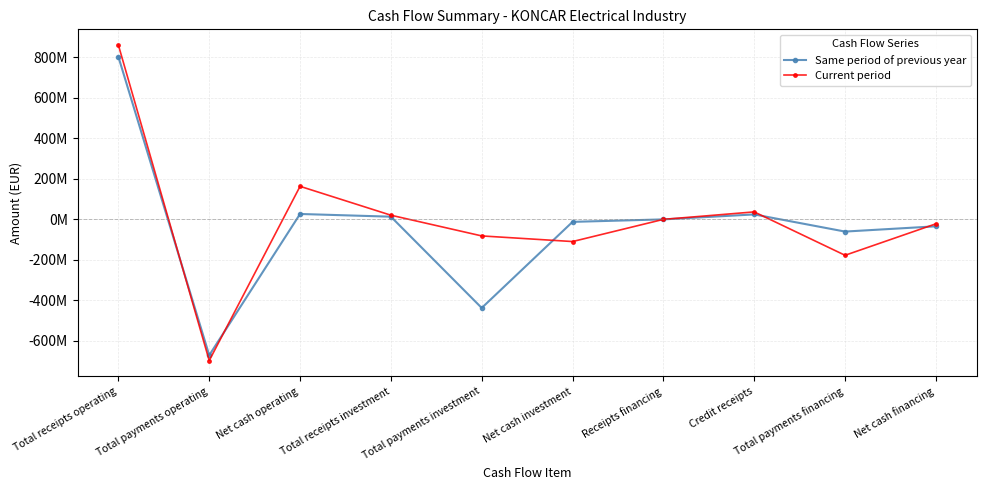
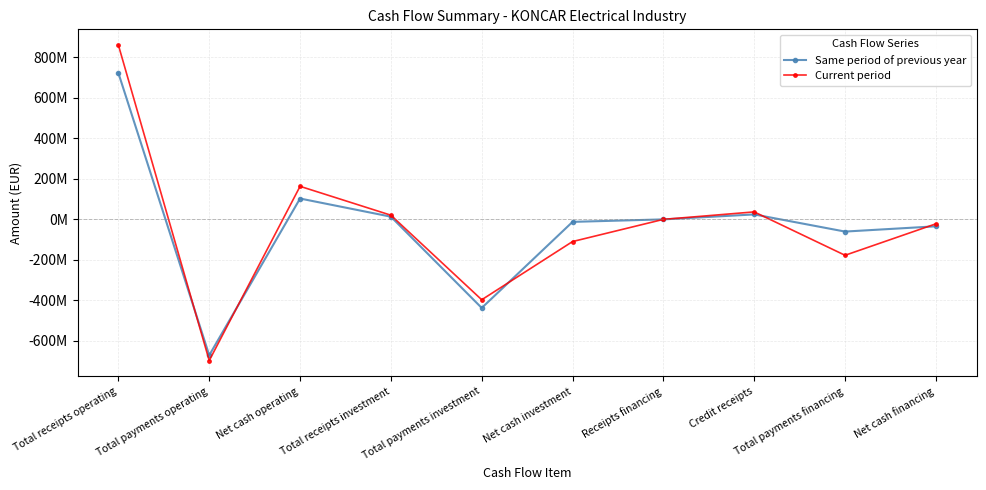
Same period of previous year, Total receipts operating: 800000000 -> 720000000
Same period of previous year, Net cash operating: 30000000 -> 100000000
Current period, Total payments investment: -80000000 -> -400000000
